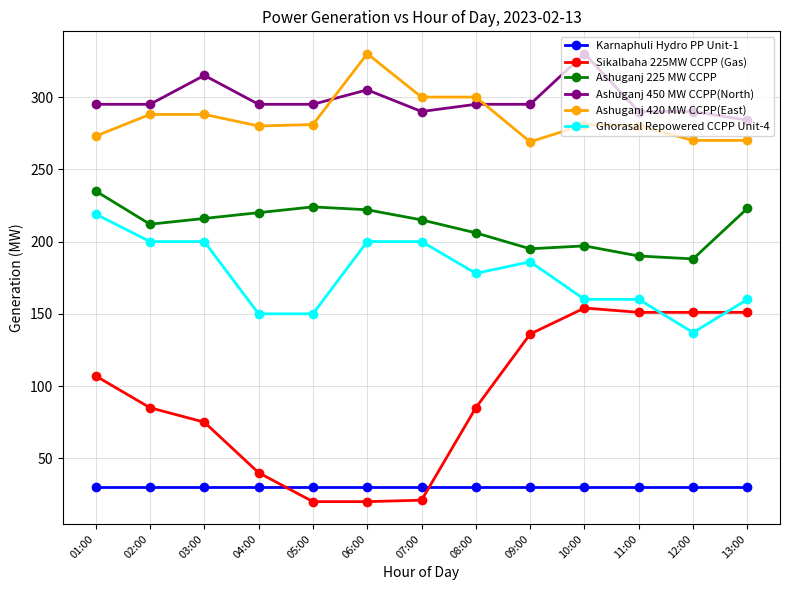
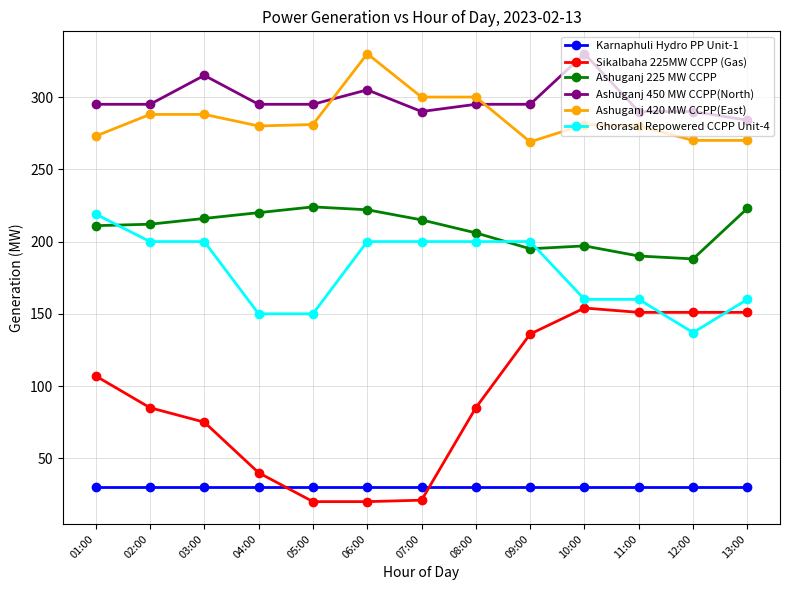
Ashuganj 225 MW CCPP, 01:00: 235 -> 211
Ghorasal Repowered CCPP Unit-4, 08:00: 178 -> 200
Ghorasal Repowered CCPP Unit-4, 09:00: 186 -> 200
